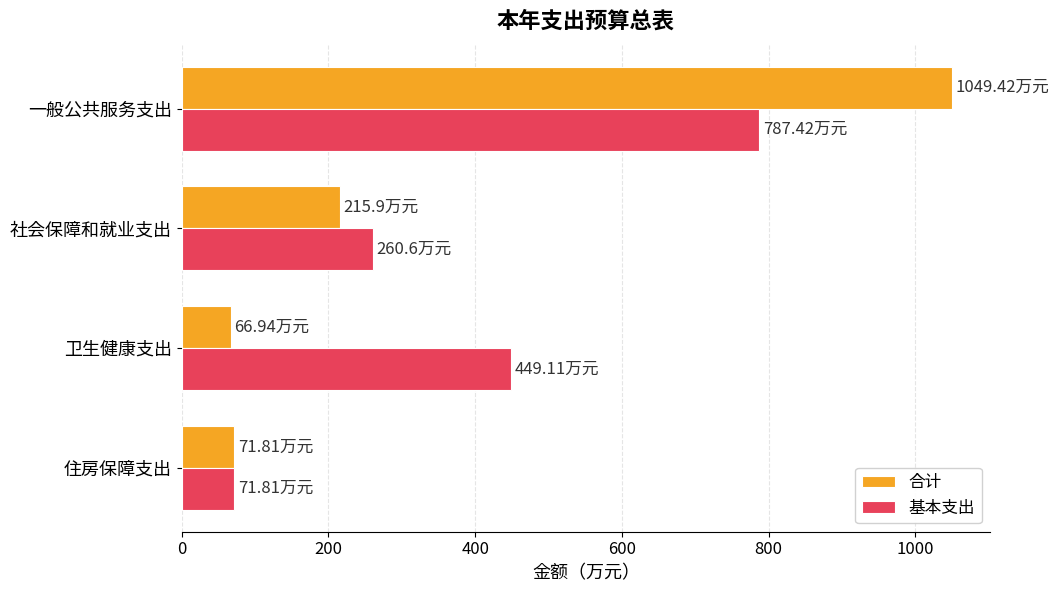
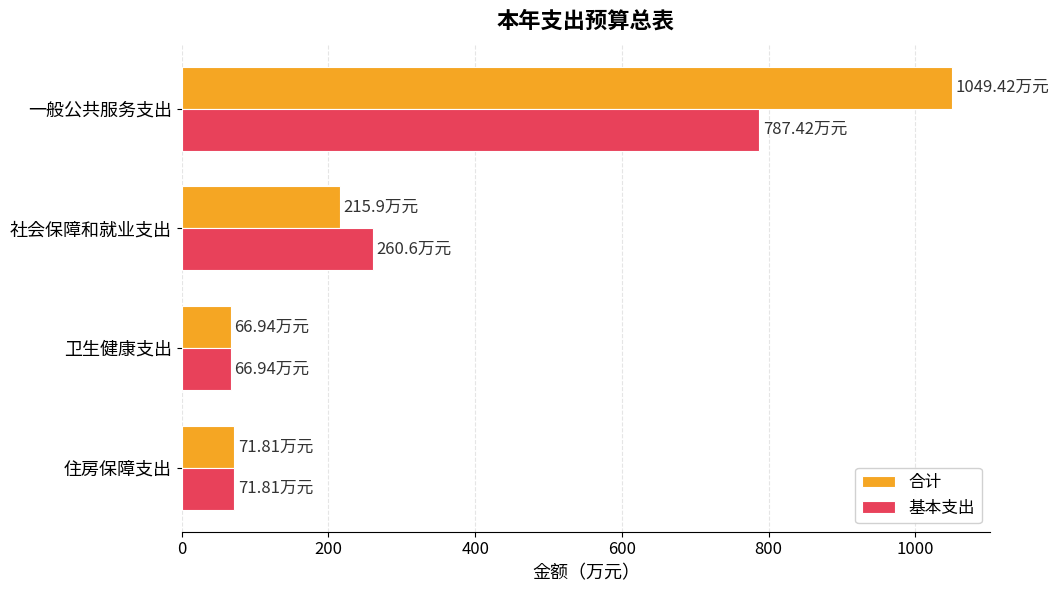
基本支出, 卫生健康支出: 449.11 -> 66.94
